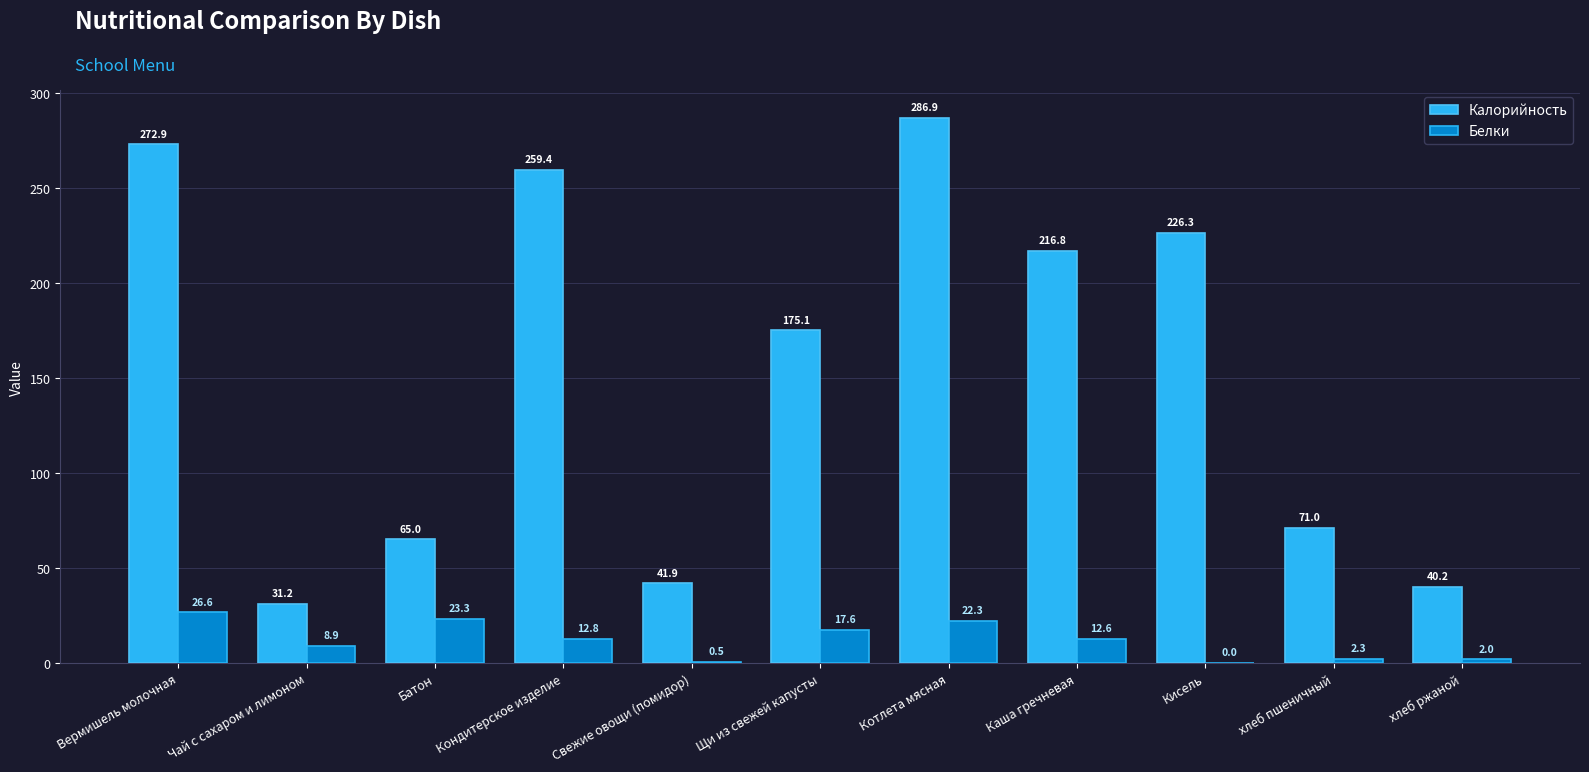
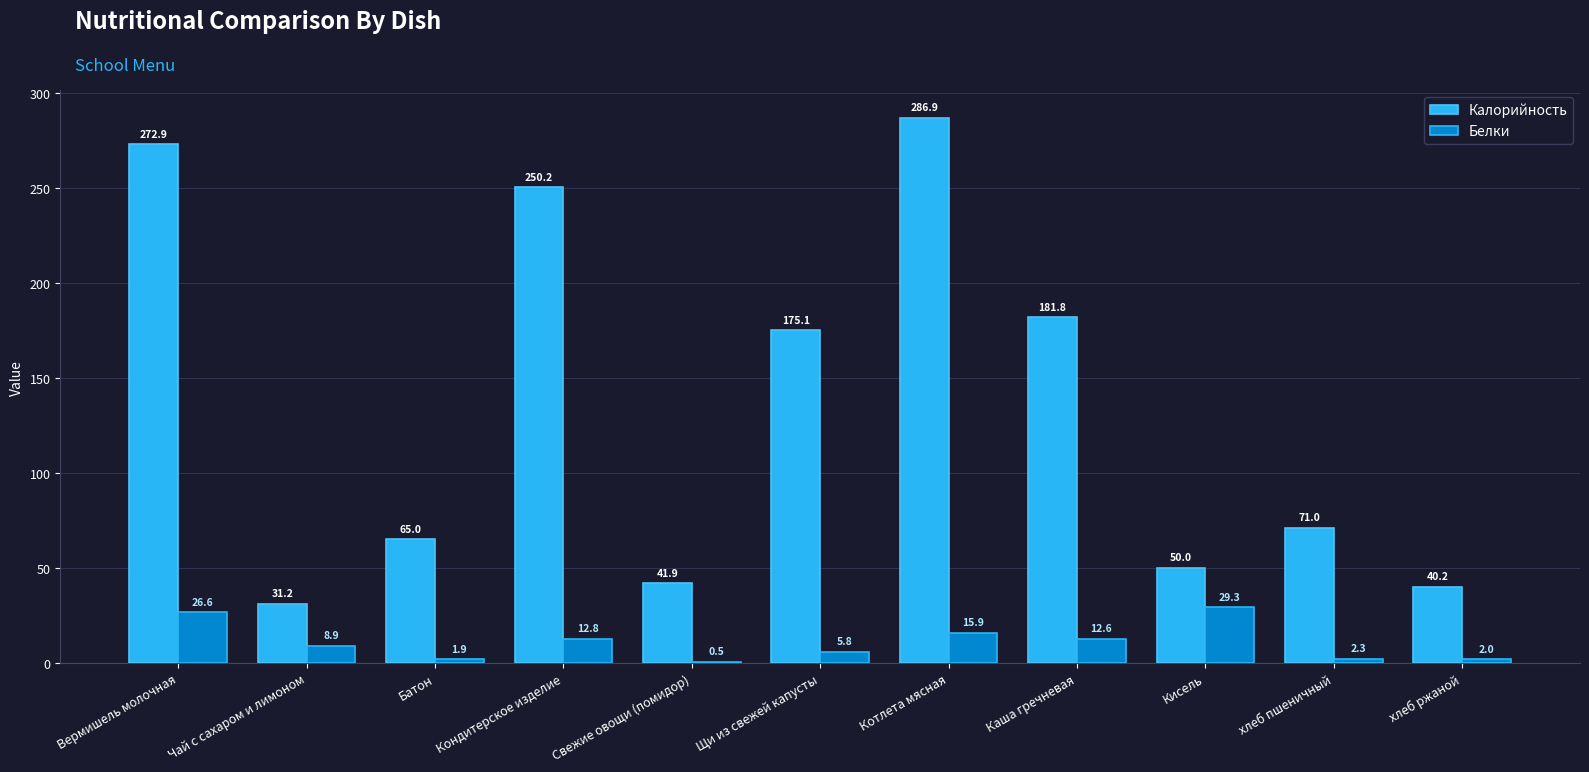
Белки, Батон: 23.3 -> 1.9
Калорийность, Кондитерское изделие: 259.4 -> 250.2
Белки, Щи из свежей капусты: 17.6 -> 5.8
Белки, Котлета мясная: 22.3 -> 15.9
Калорийность, Каша гречневая: 216.8 -> 181.8
Калорийность, Кисель: 226.3 -> 50.0
Белки, Кисель: 0.0 -> 29.3
